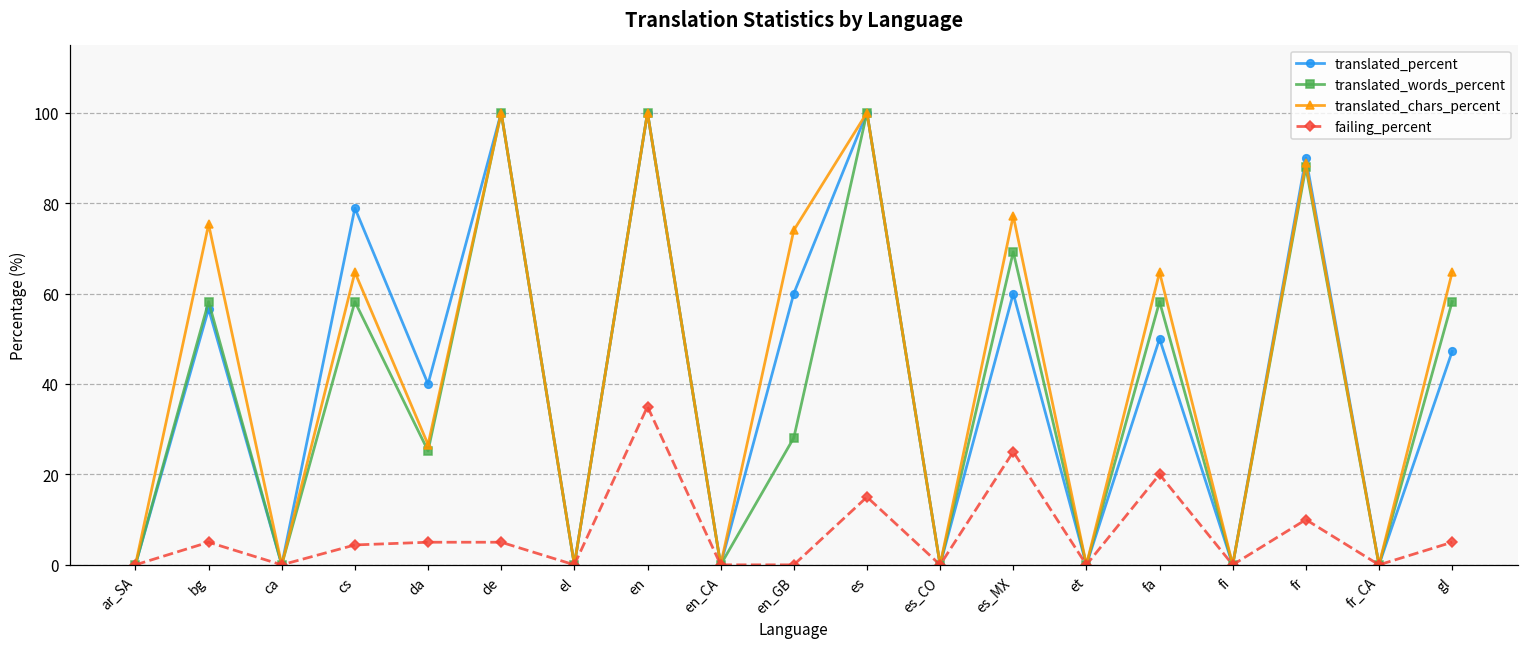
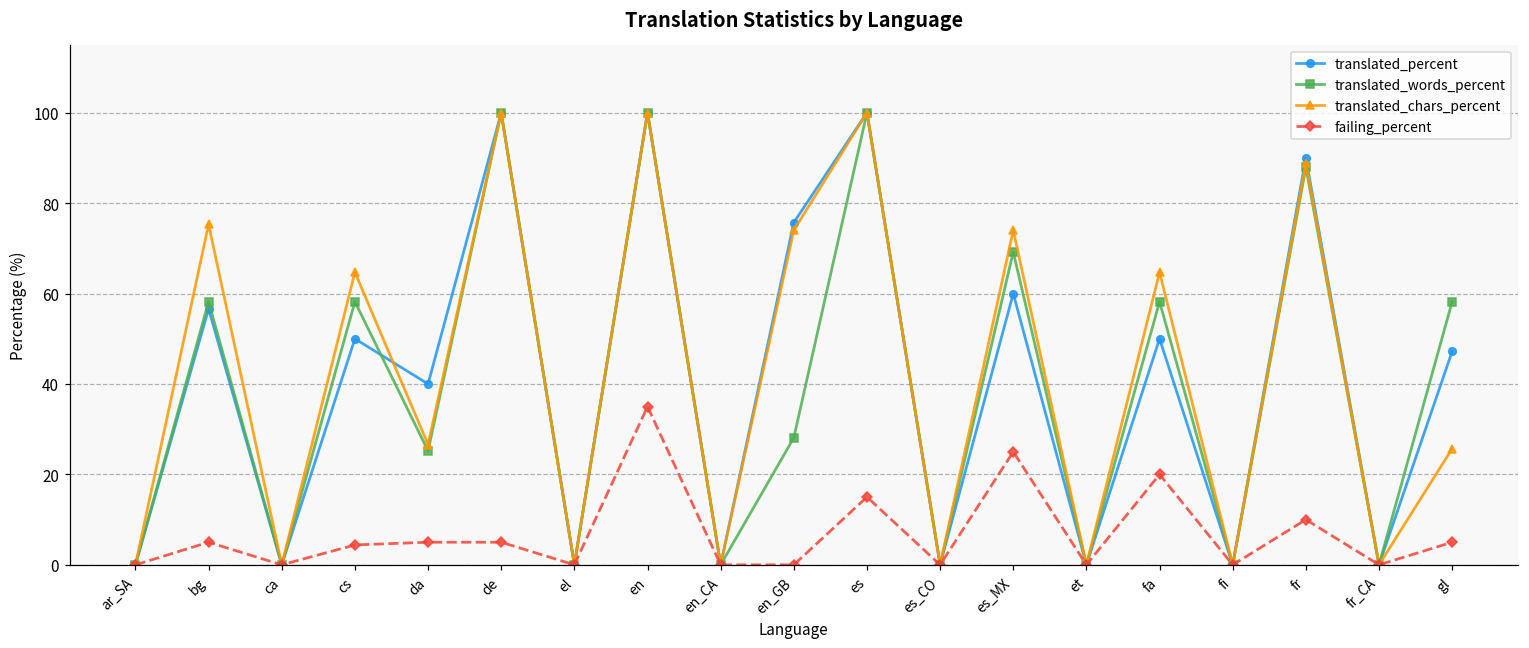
translated_percent, cs: 79 -> 50
translated_percent, en_GB: 60 -> 76
translated_chars_percent, es_MX: 77 -> 74
translated_chars_percent, gl: 65 -> 26
